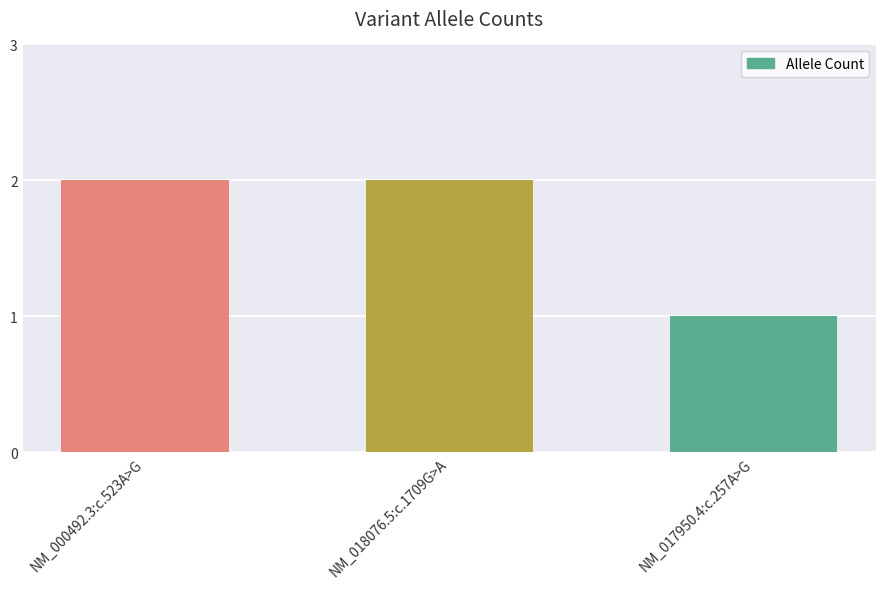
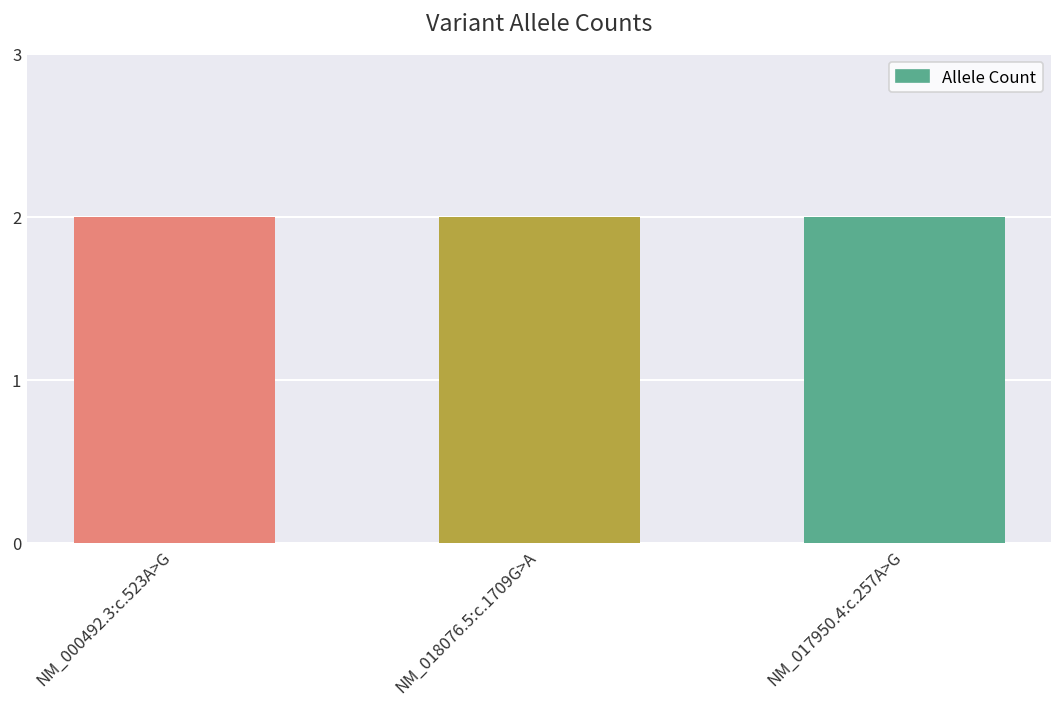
NM_017950.4:c.257A>G: 1 -> 2
